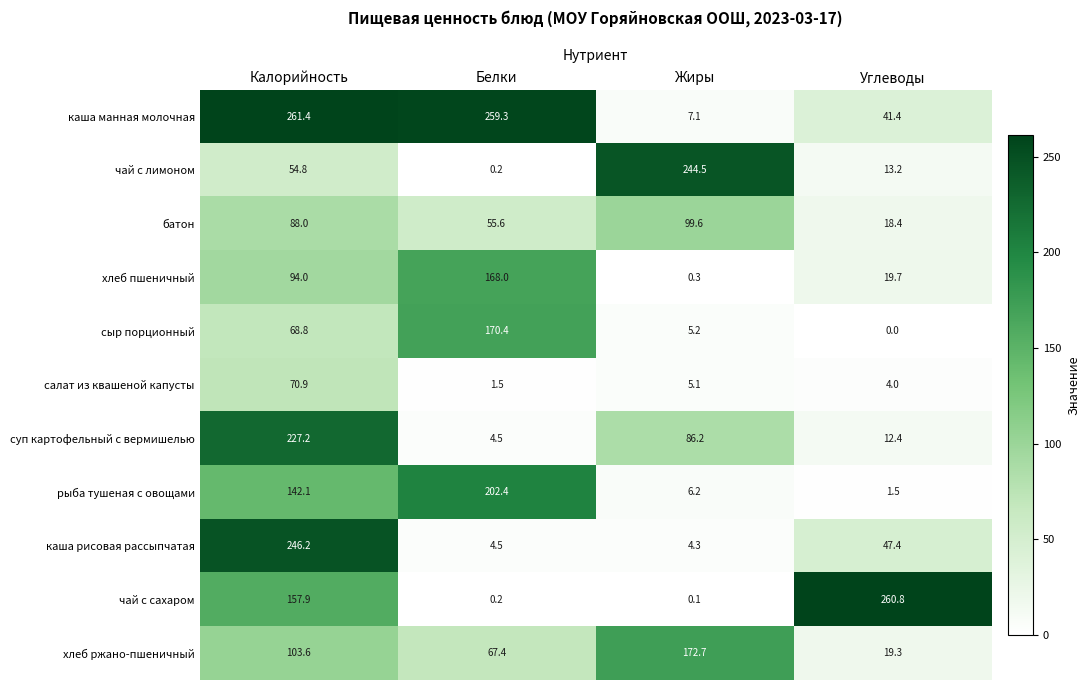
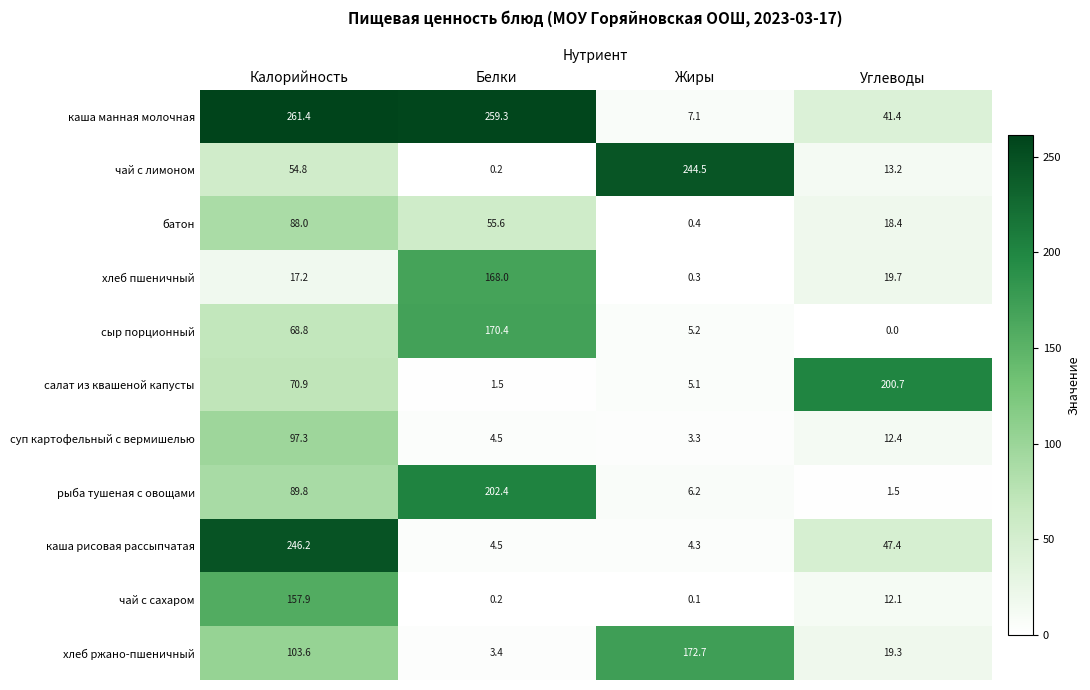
батон, Жиры: 99.6 -> 0.4
хлеб пшеничный, Калорийность: 94.0 -> 17.2
салат из квашеной капусты, Углеводы: 4.0 -> 200.7
суп картофельный с вермишелью, Калорийность: 227.2 -> 97.3
суп картофельный с вермишелью, Жиры: 86.2 -> 3.3
рыба тушеная с овощами, Калорийность: 142.1 -> 89.8
чай с сахаром, Углеводы: 260.8 -> 12.1
хлеб ржано-пшеничный, Белки: 67.4 -> 3.4
